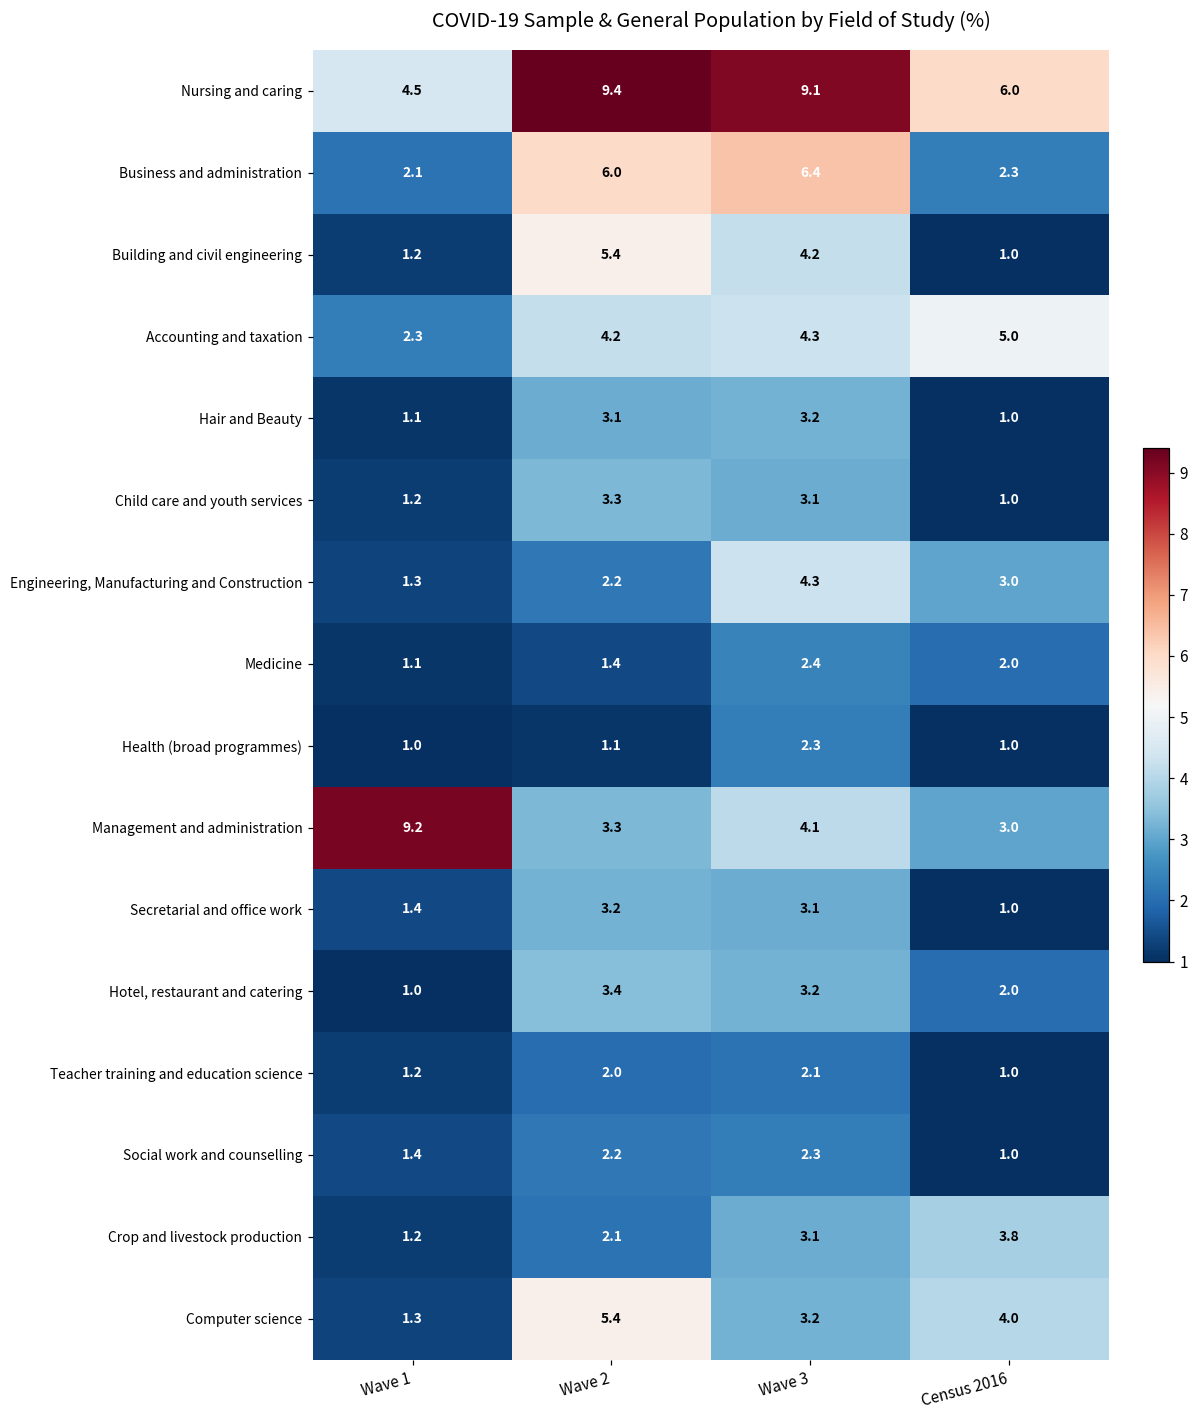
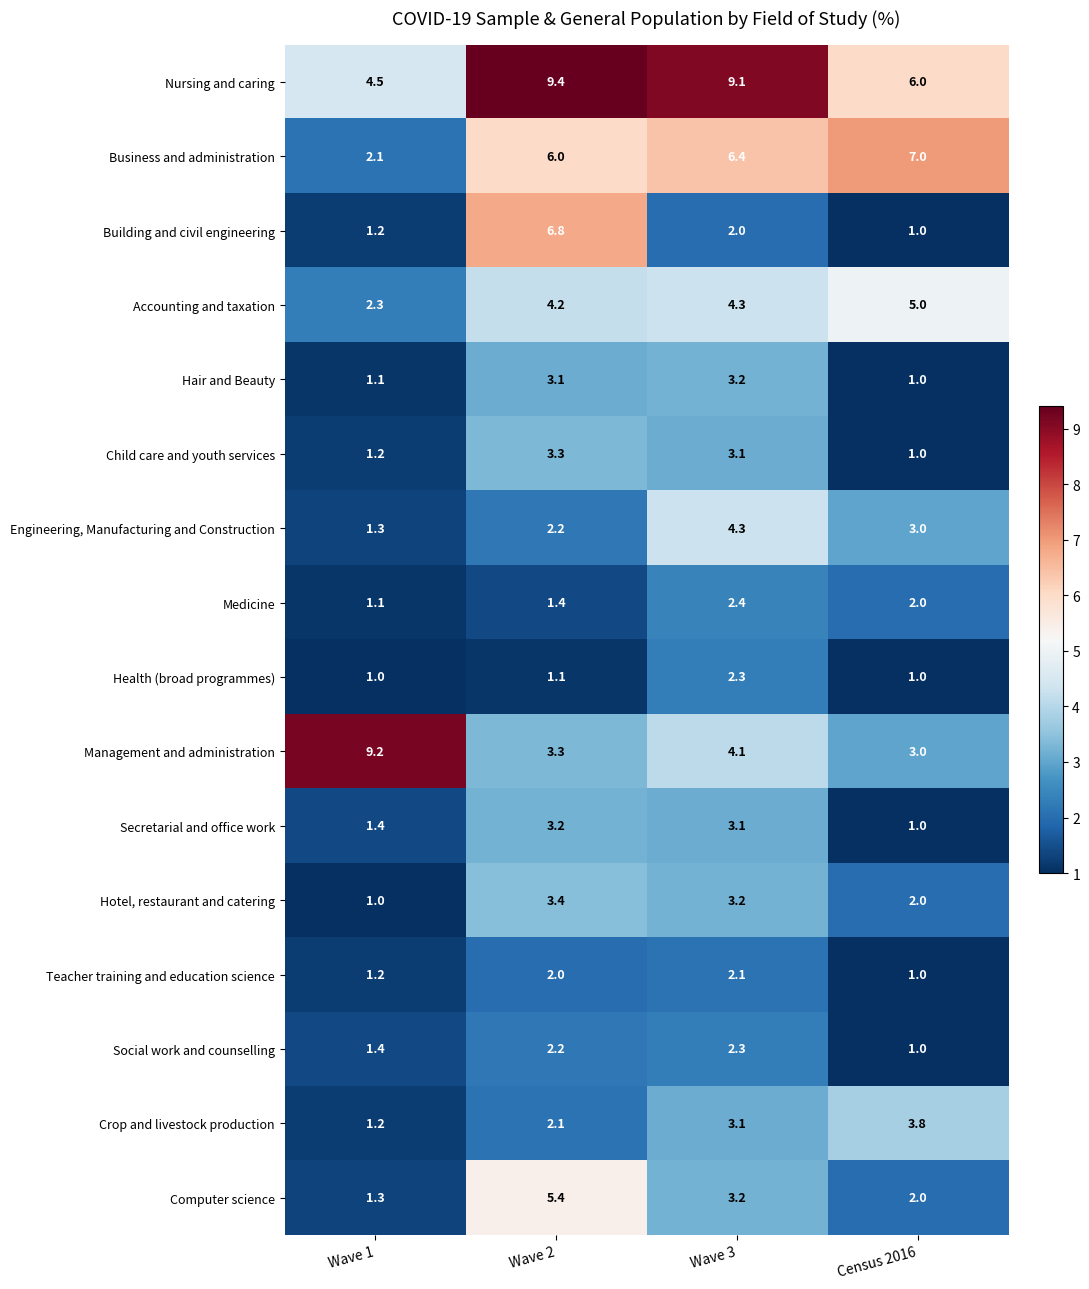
Business and administration, Census 2016: 2.3 -> 7.0
Building and civil engineering, Wave 2: 5.4 -> 6.8
Building and civil engineering, Wave 3: 4.2 -> 2.0
Computer science, Census 2016: 4.0 -> 2.0
